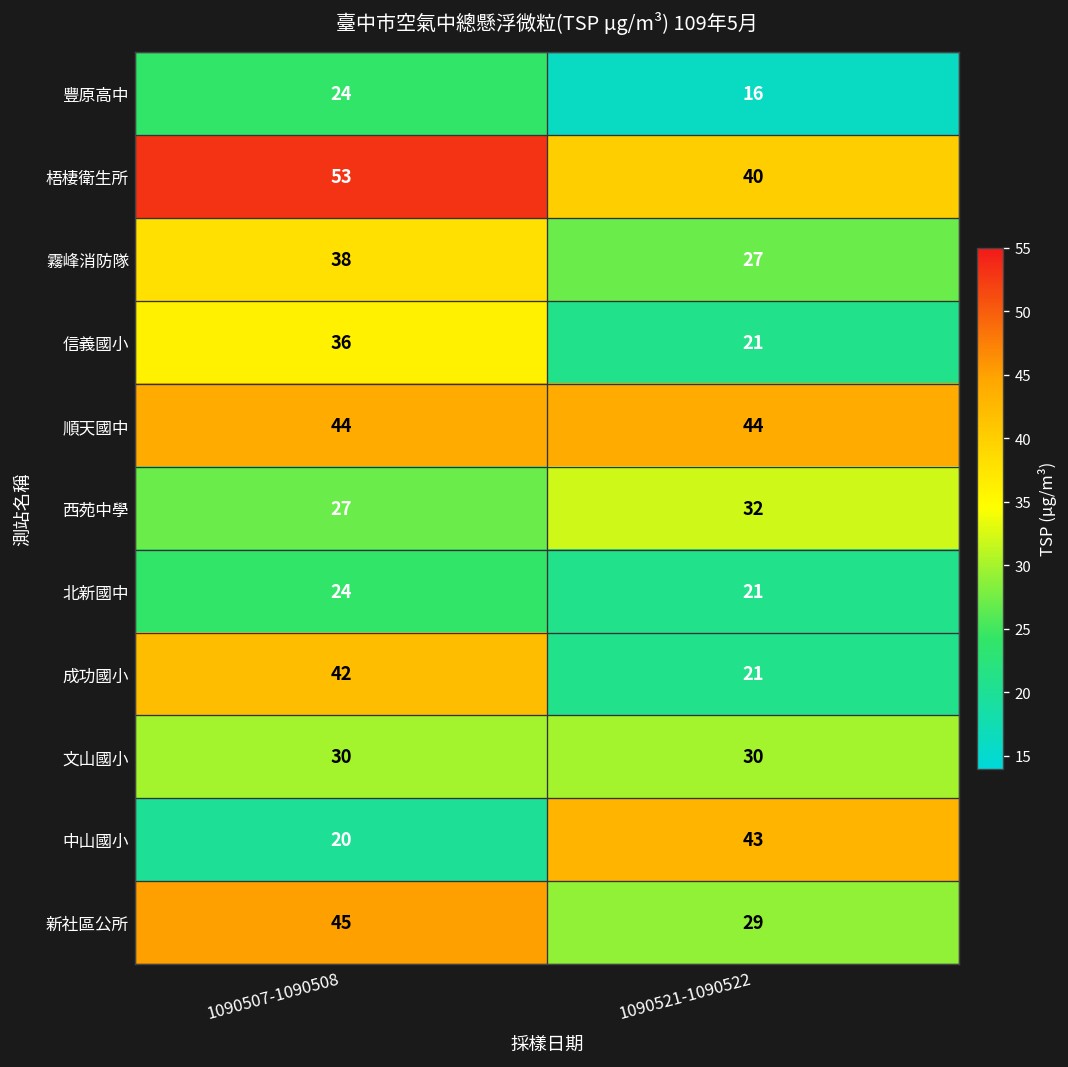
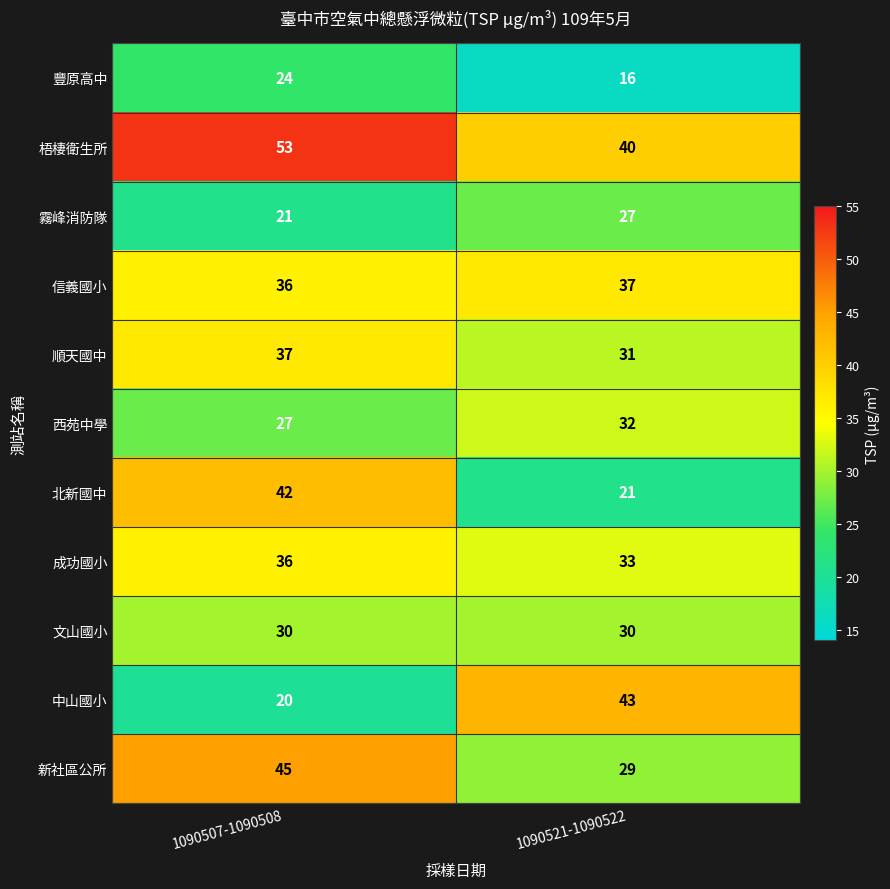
霧峰消防隊, 1090507-1090508: 38 -> 21
信義國小, 1090521-1090522: 21 -> 37
順天國中, 1090507-1090508: 44 -> 37
順天國中, 1090521-1090522: 44 -> 31
北新國中, 1090507-1090508: 24 -> 42
成功國小, 1090507-1090508: 42 -> 36
成功國小, 1090521-1090522: 21 -> 33
